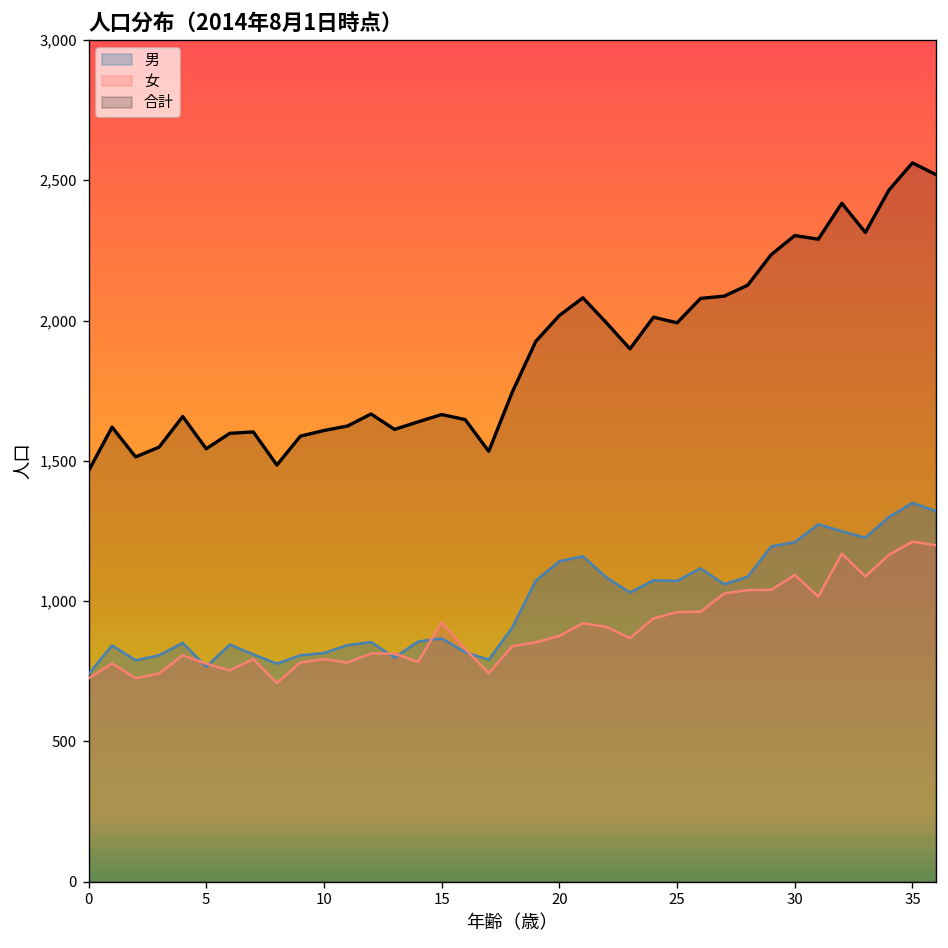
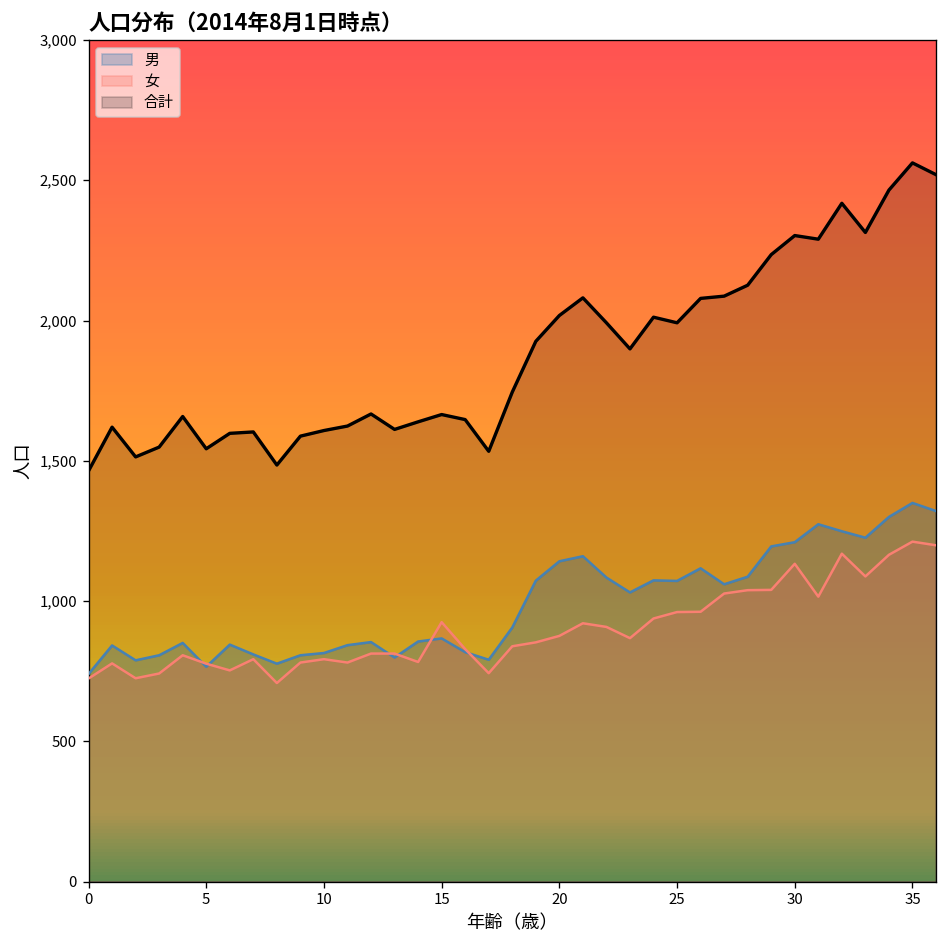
女, 30: 1,090 -> 1,130
